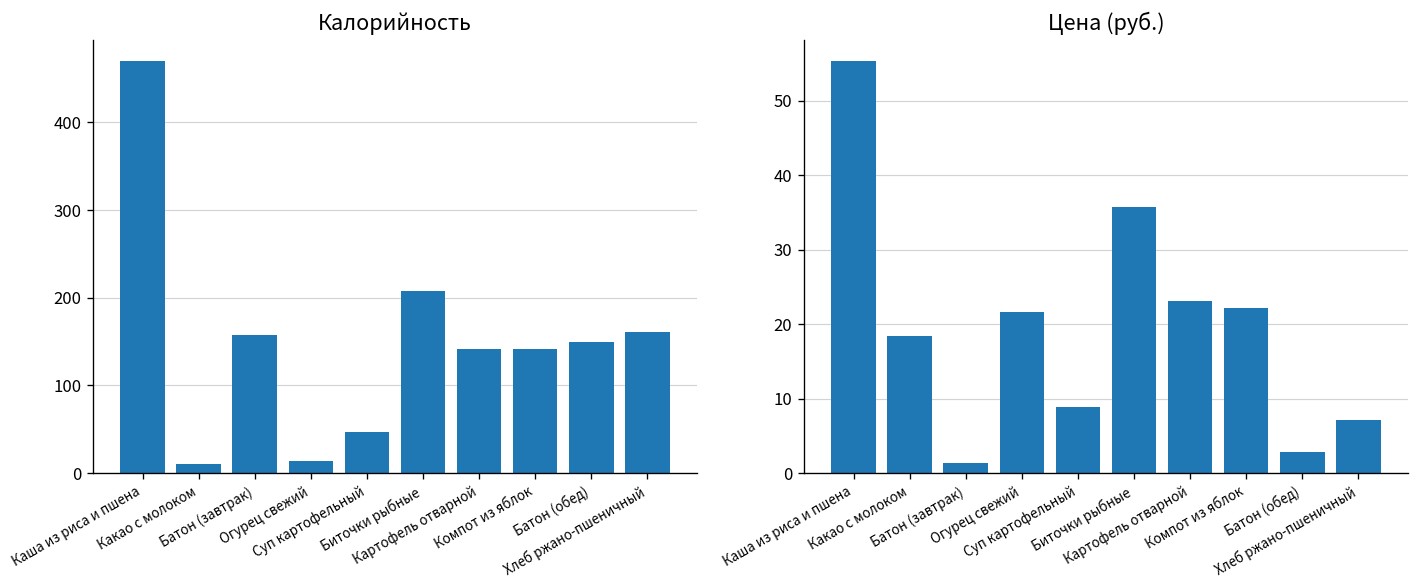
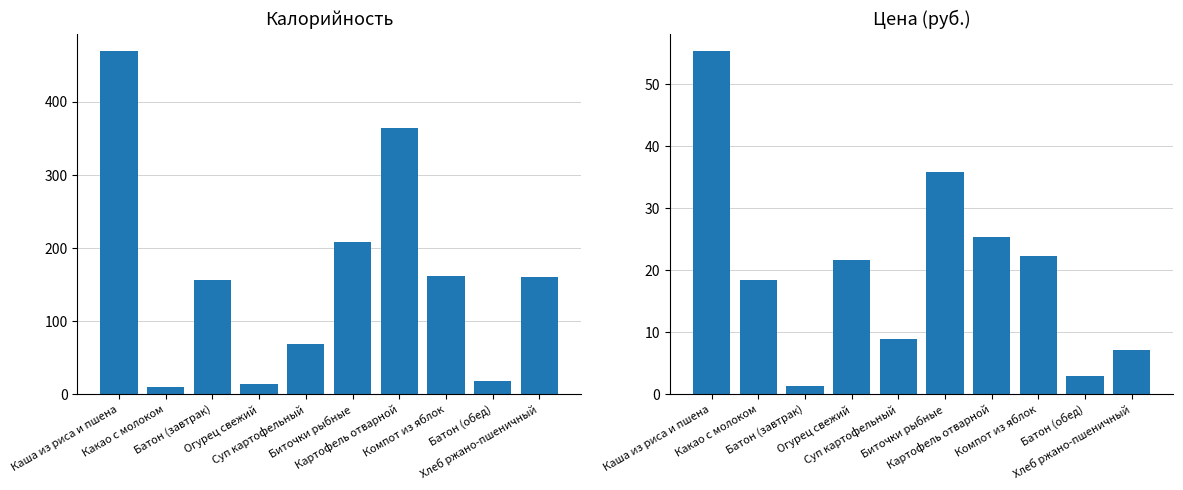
Калорийность, Суп картофельный: 50 -> 70
Калорийность, Картофель отварной: 140 -> 360
Калорийность, Компот из яблок: 140 -> 160
Калорийность, Батон (обед): 150 -> 20
Цена (руб.), Картофель отварной: 23 -> 25
